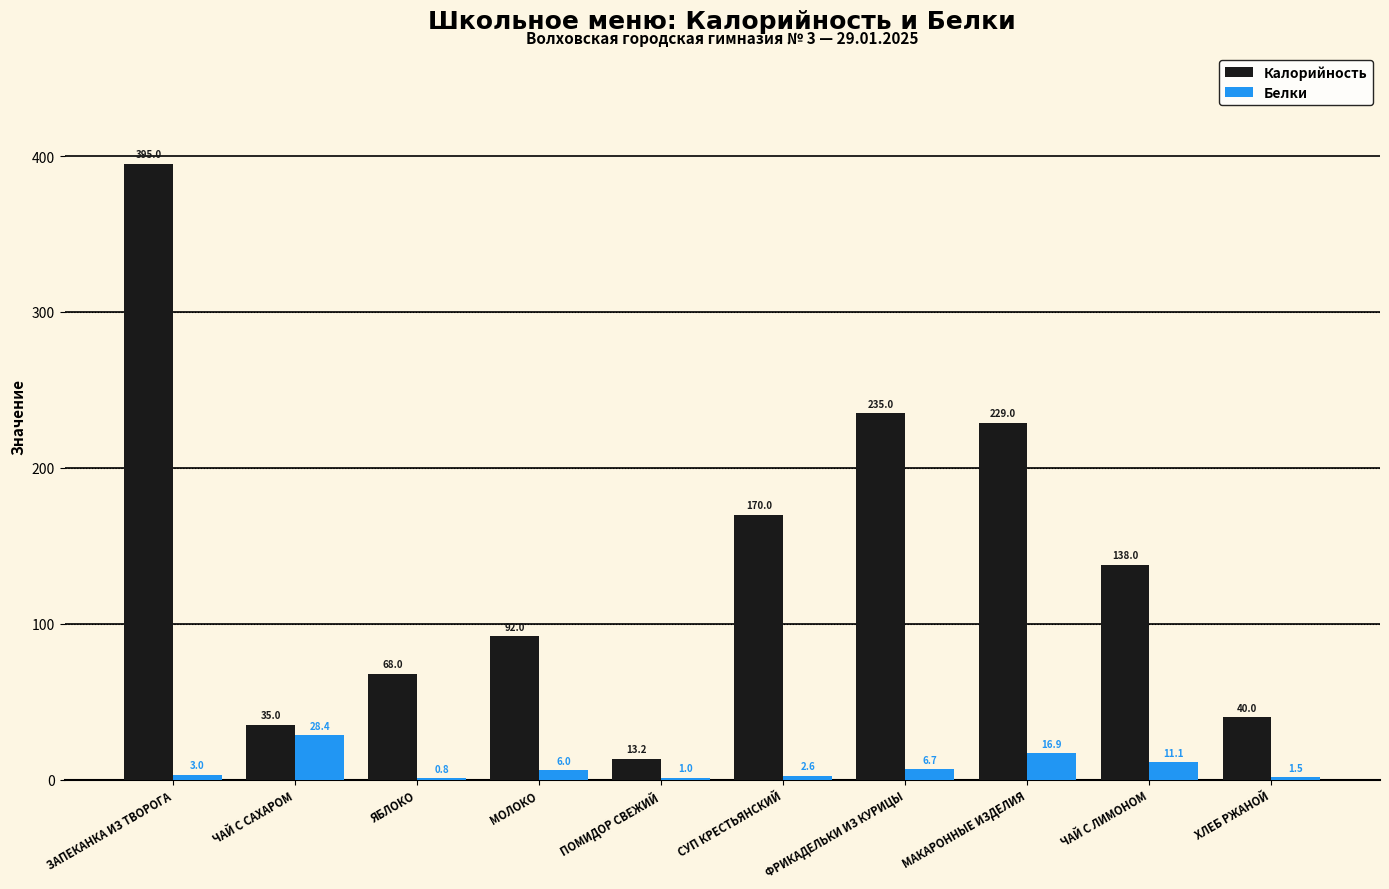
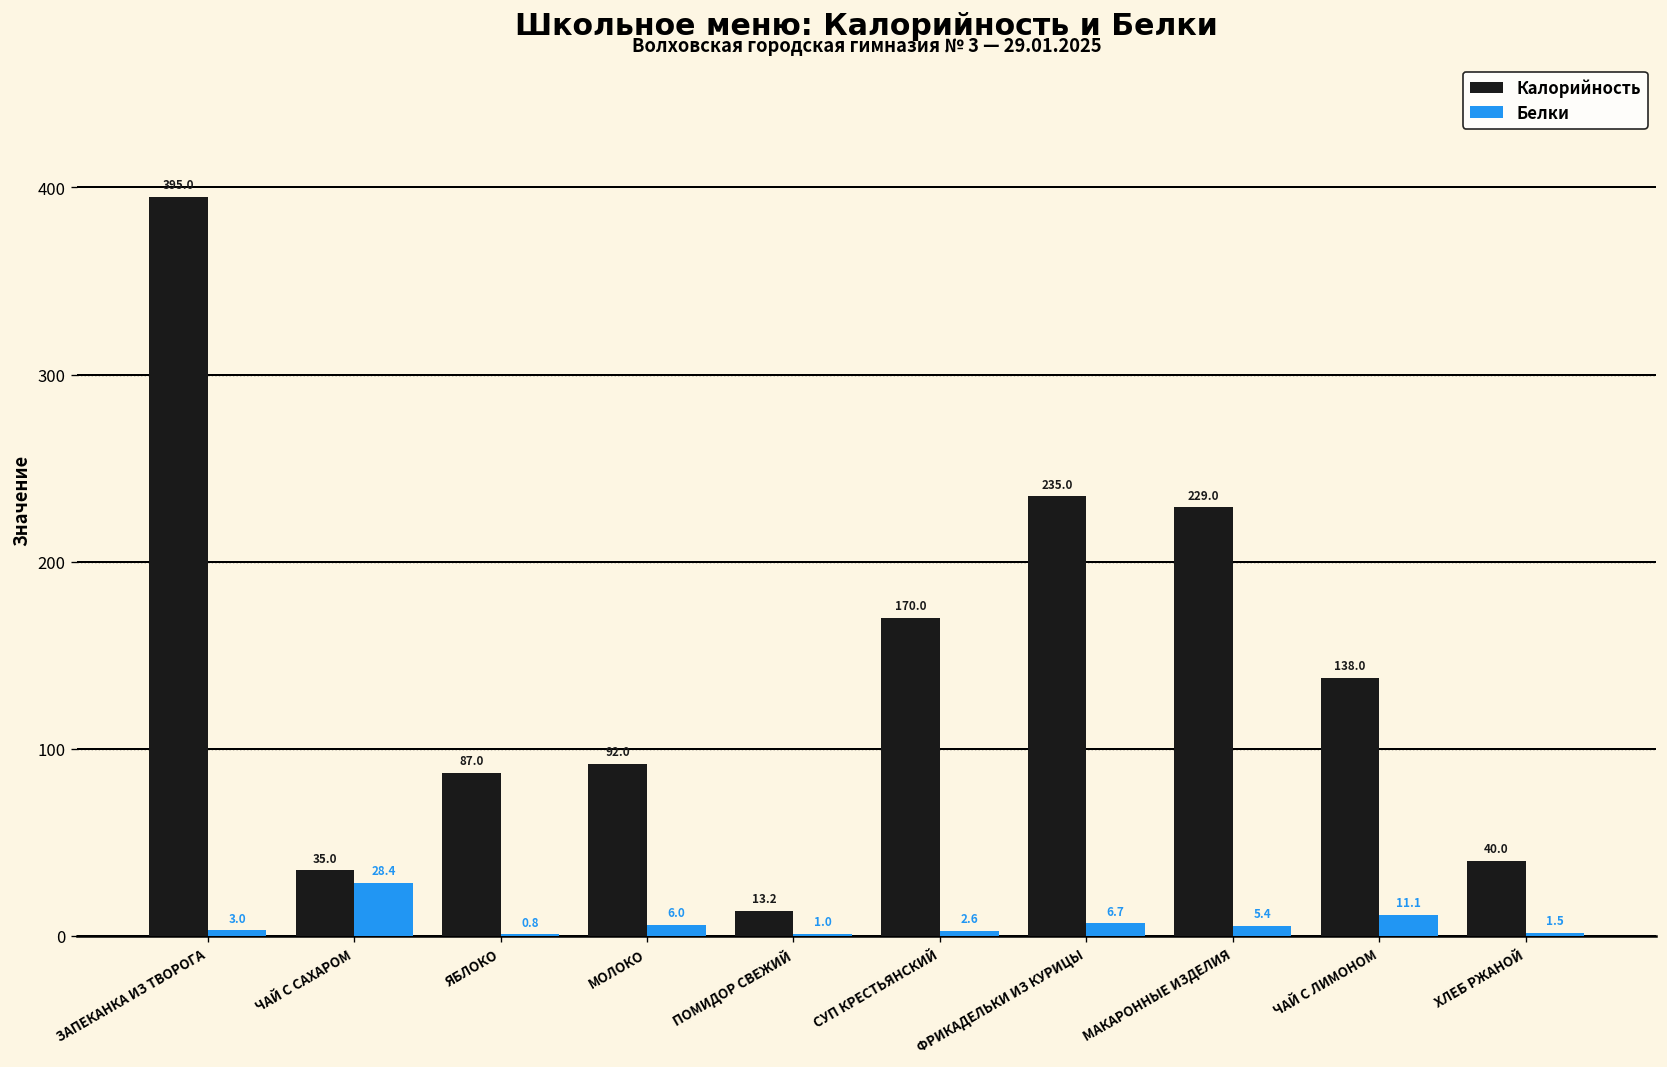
Калорийность, ЯБЛОКО: 68.0 -> 87.0
Белки, МАКАРОННЫЕ ИЗДЕЛИЯ: 16.9 -> 5.4
